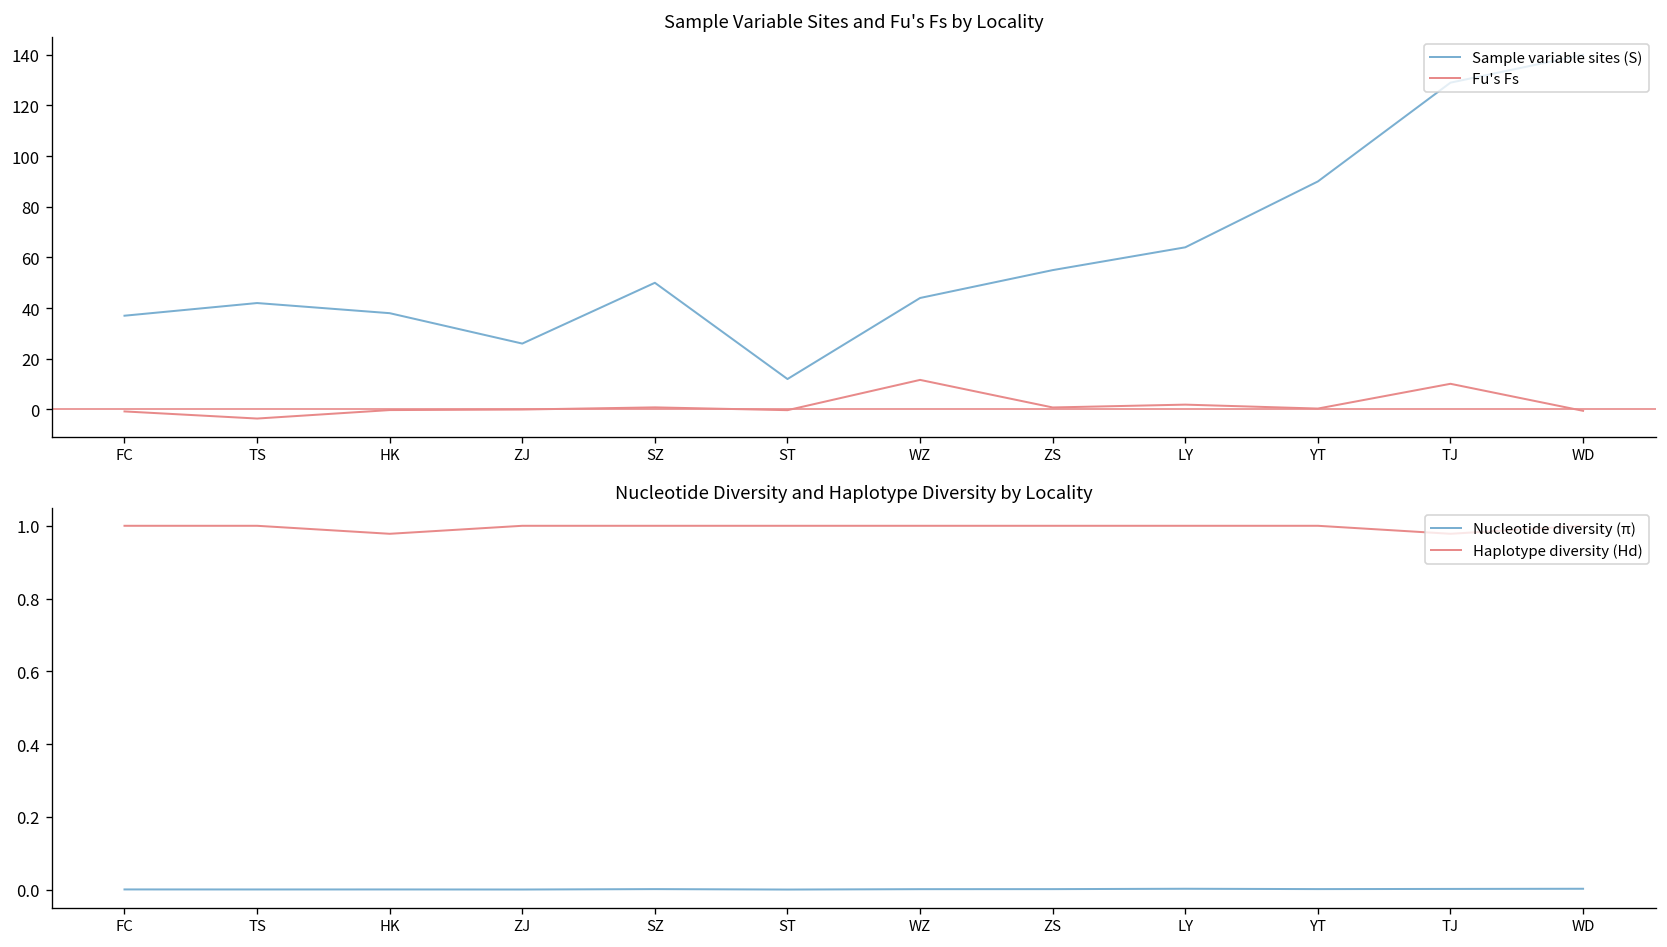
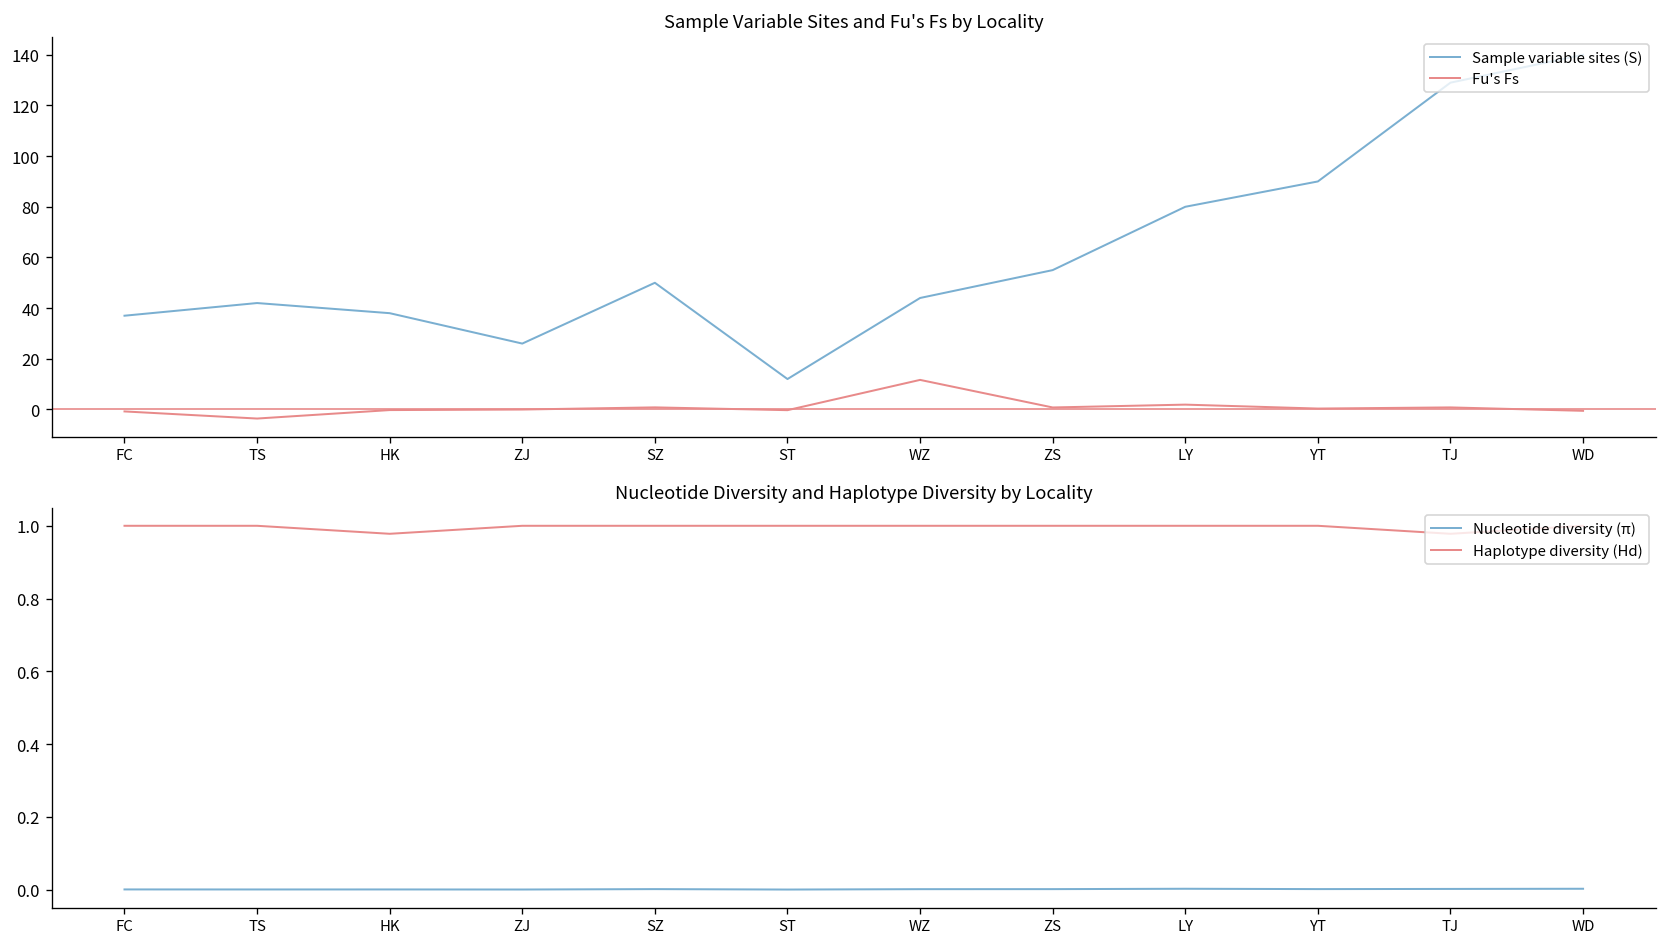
Sample Variable Sites and Fu's Fs by Locality, Sample variable sites (S), LY: 64 -> 80
Sample Variable Sites and Fu's Fs by Locality, Fu's Fs, TJ: 10 -> 1
